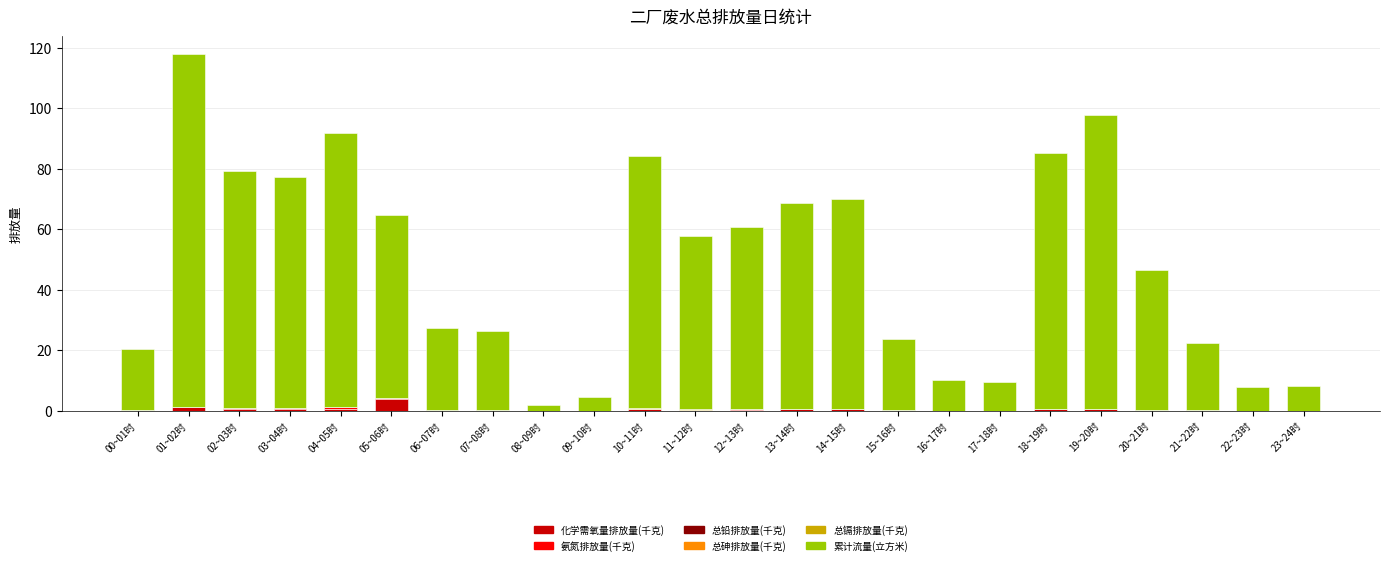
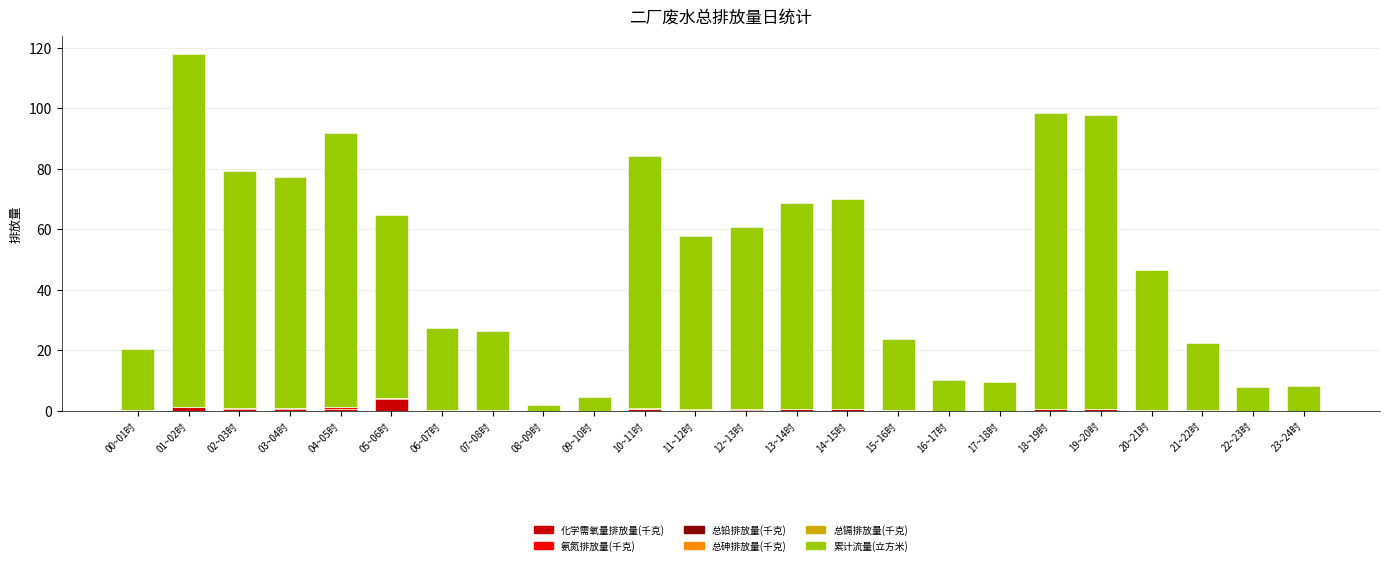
累计流量(立方米), 18~19时: 85 -> 98
